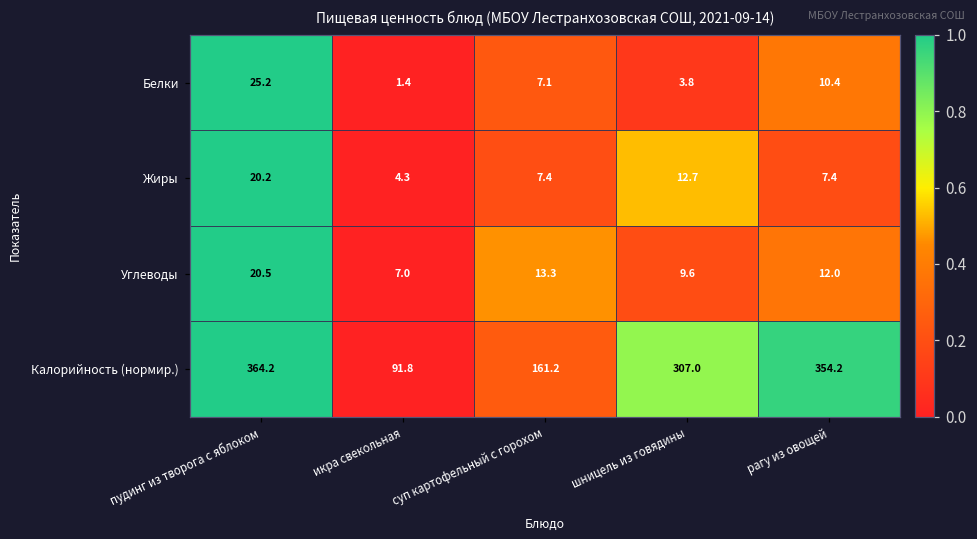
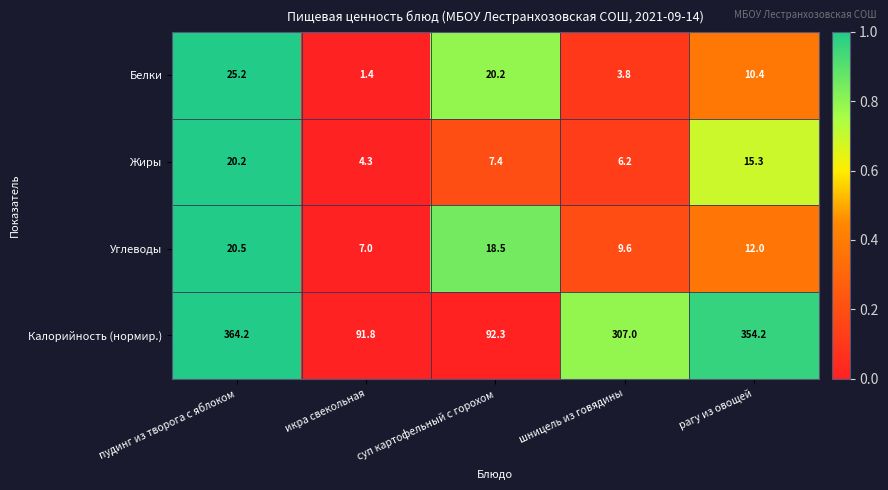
Белки, суп картофельный с горохом: 7.1 -> 20.2
Жиры, шницель из говядины: 12.7 -> 6.2
Жиры, рагу из овощей: 7.4 -> 15.3
Углеводы, суп картофельный с горохом: 13.3 -> 18.5
Калорийность (нормир.), суп картофельный с горохом: 161.2 -> 92.3
